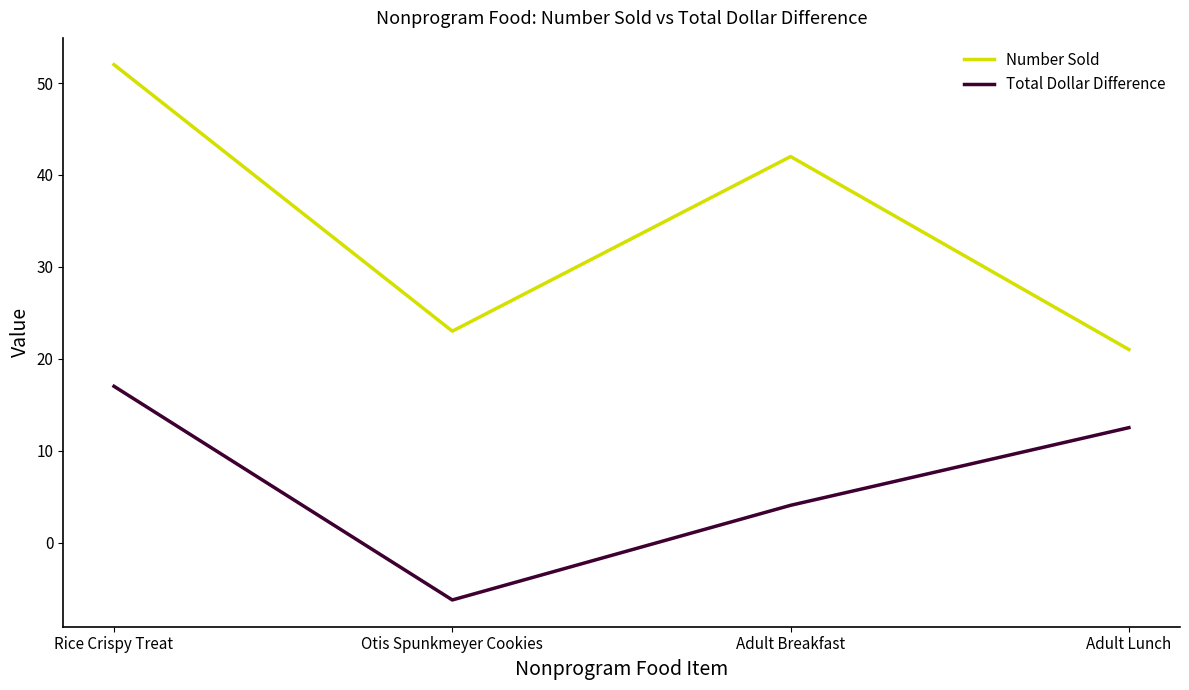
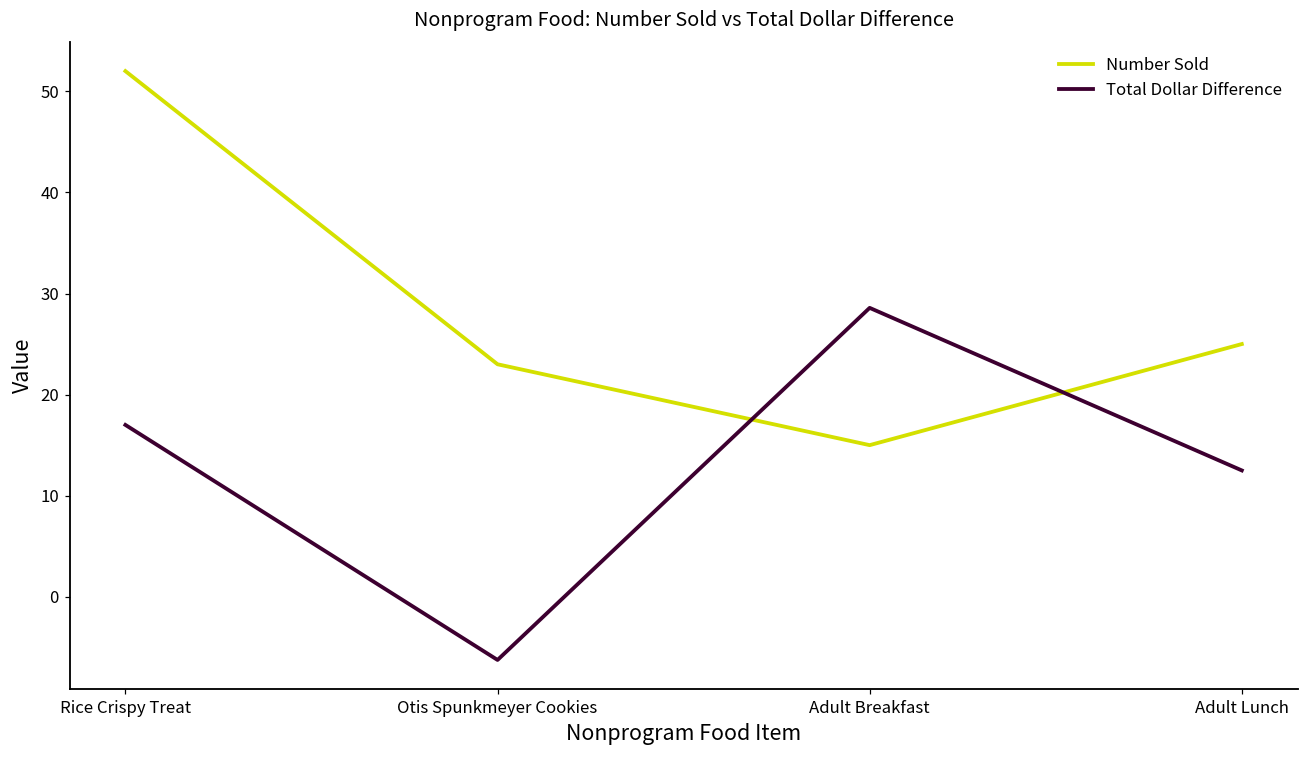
Number Sold, Adult Breakfast: 42 -> 15
Total Dollar Difference, Adult Breakfast: 4 -> 29
Number Sold, Adult Lunch: 21 -> 25
